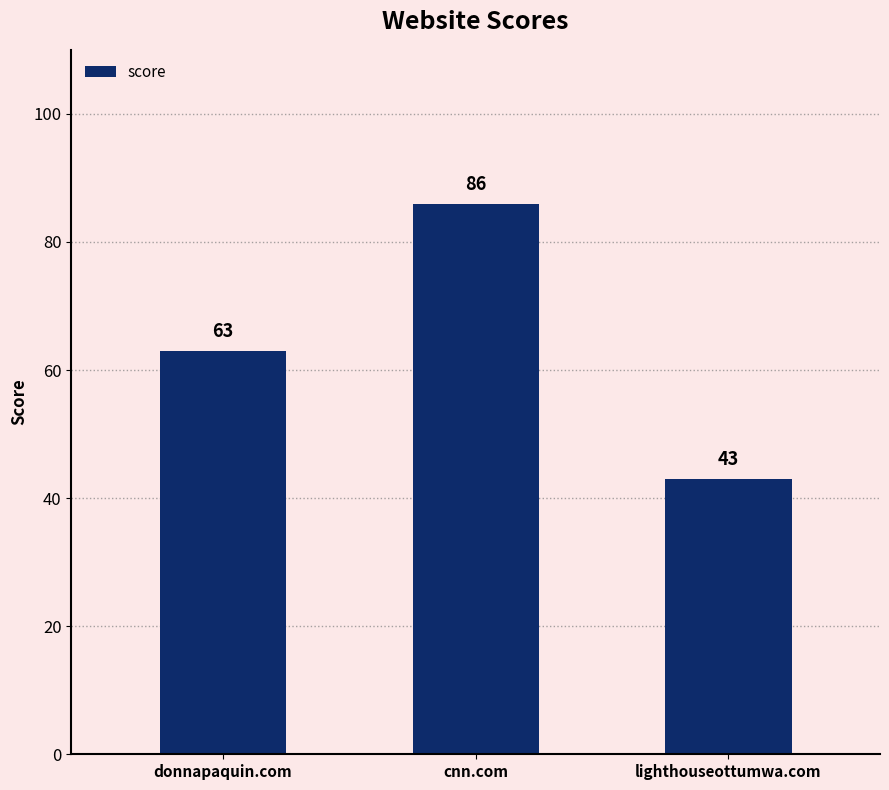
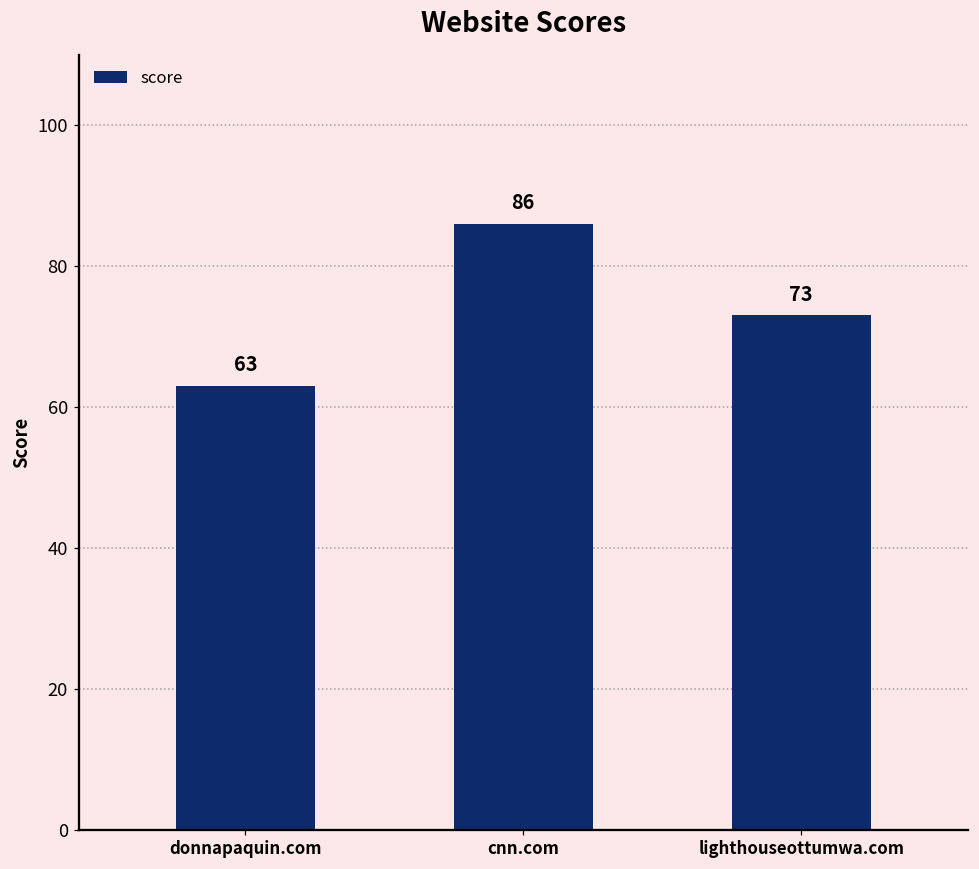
lighthouseottumwa.com: 43 -> 73
